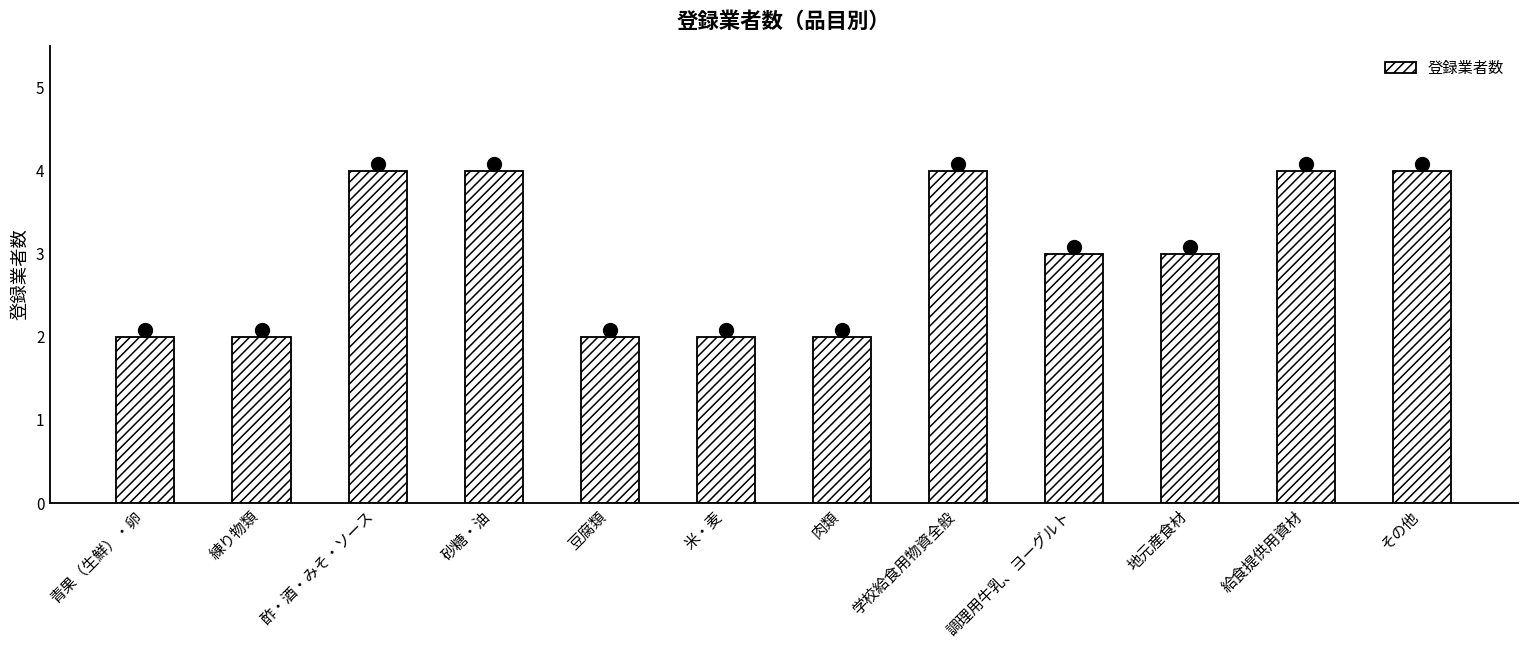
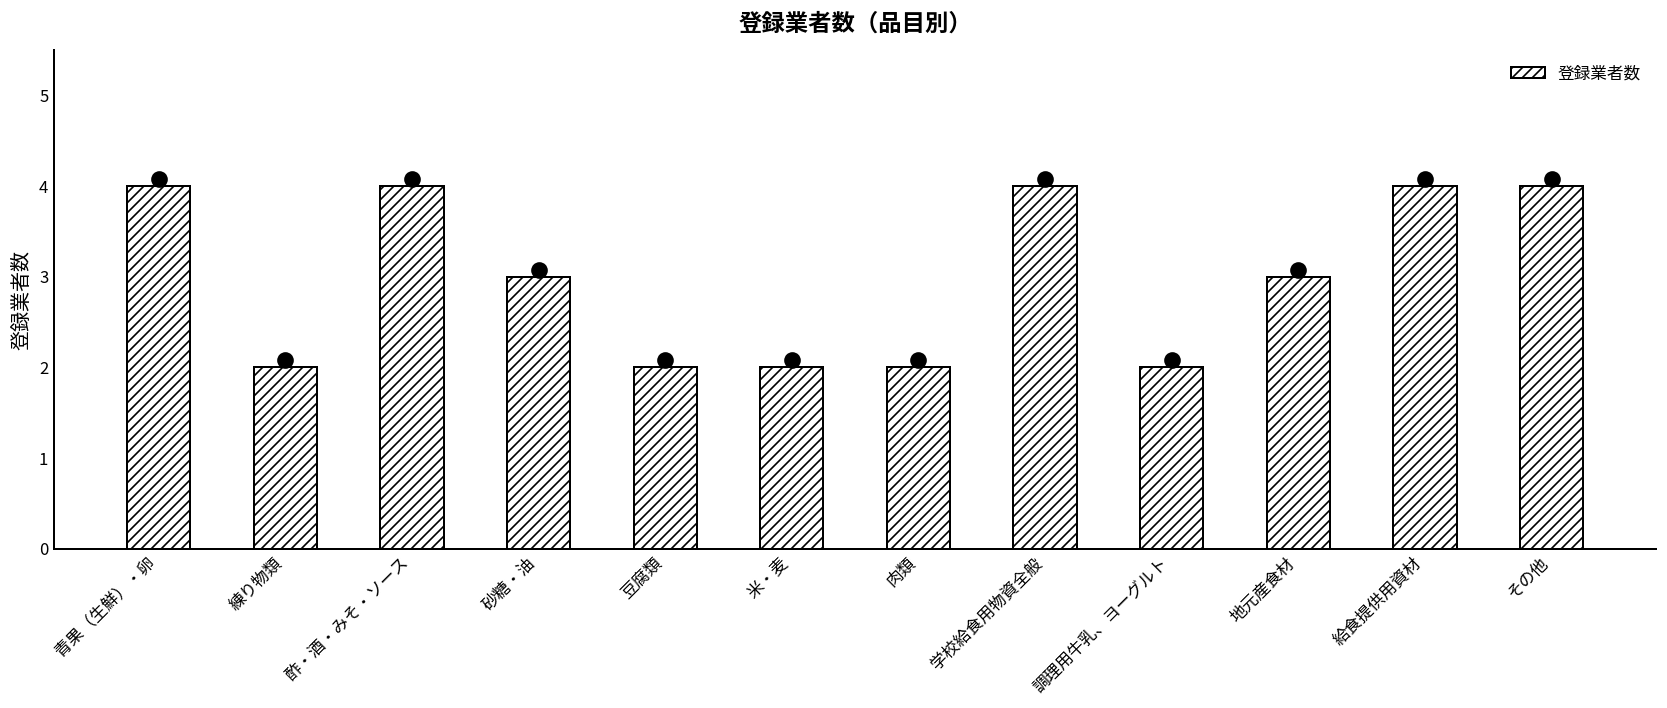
登録業者数, 青果（生鮮）・卵: 2 -> 4
登録業者数, 砂糖・油: 4 -> 3
登録業者数, 調理用牛乳、ヨーグルト: 3 -> 2
